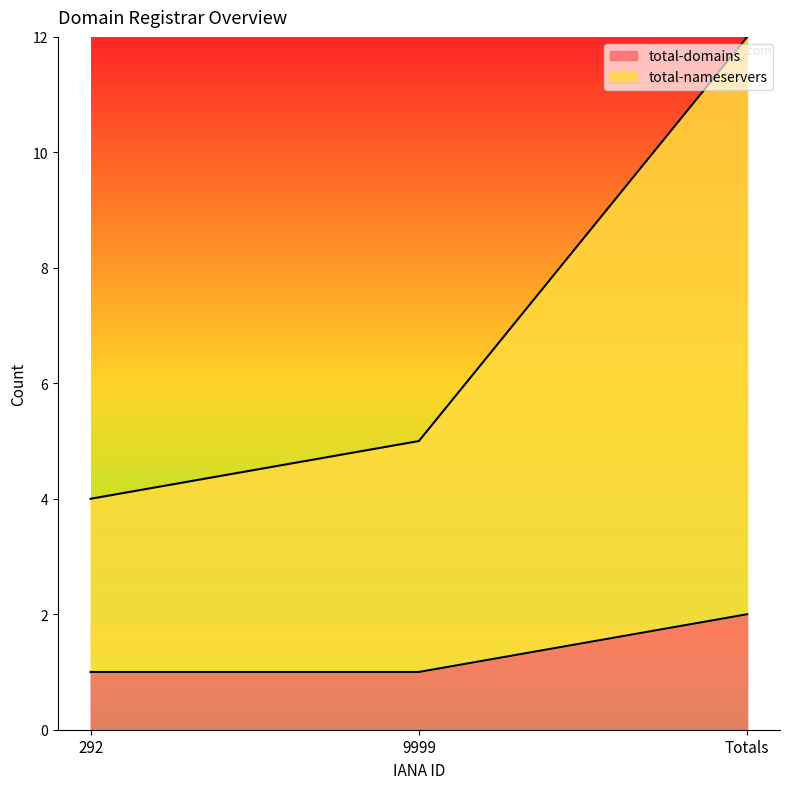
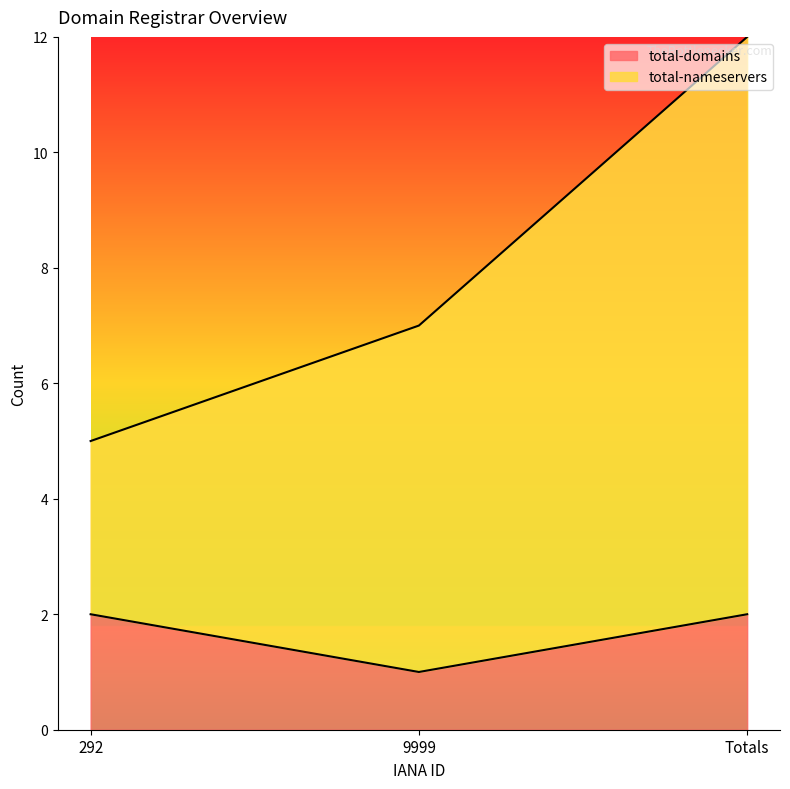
total-domains, 292: 1 -> 2
total-nameservers, 9999: 4 -> 6
